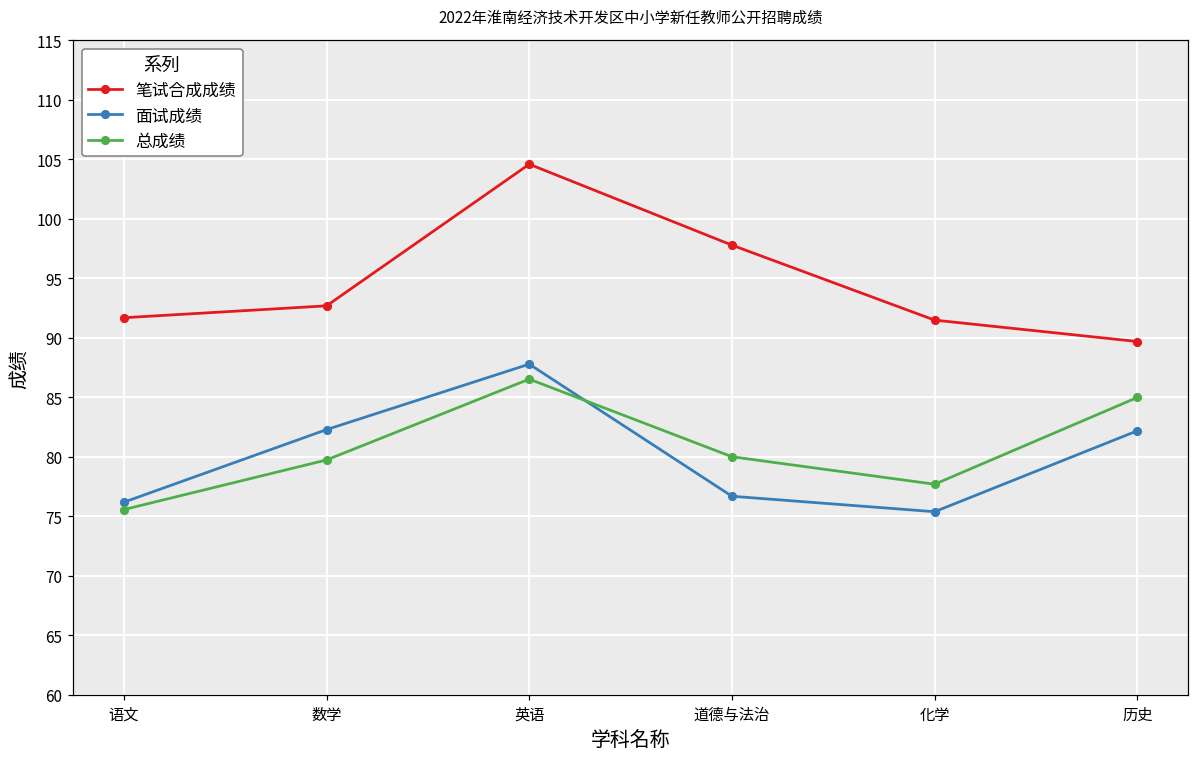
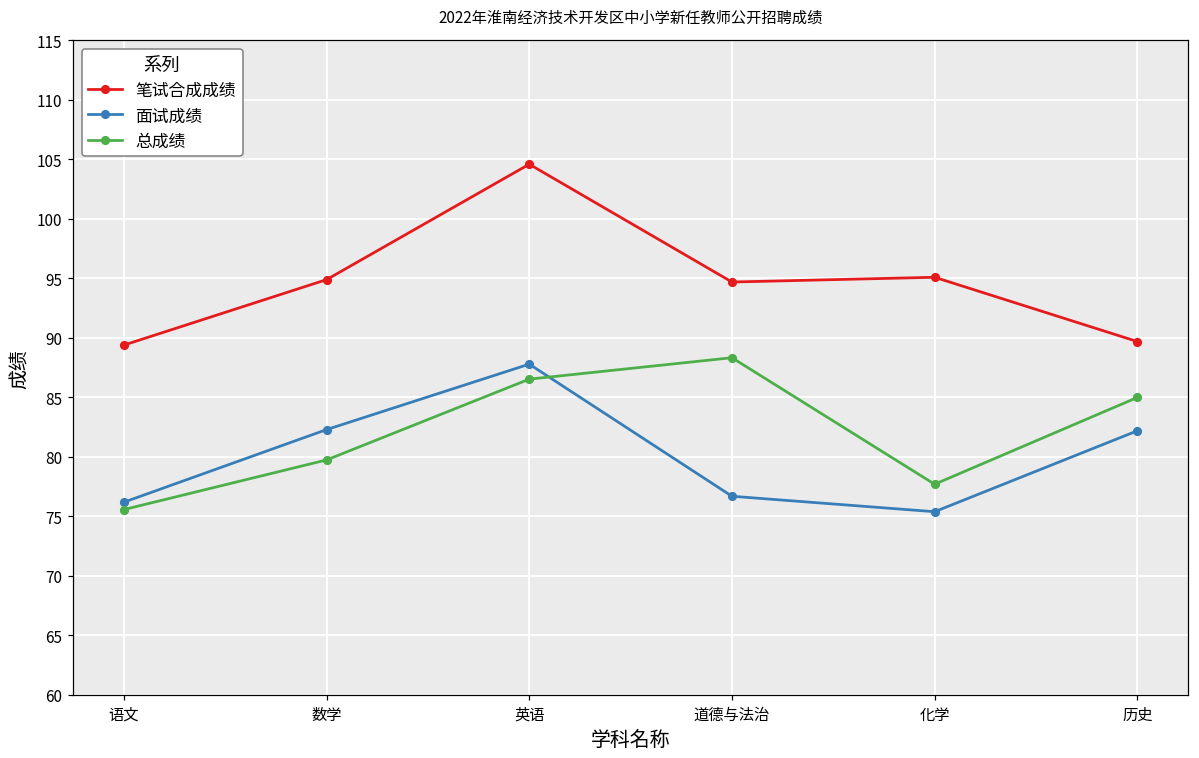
笔试合成成绩, 语文: 91.7 -> 89.4
笔试合成成绩, 数学: 92.7 -> 94.9
笔试合成成绩, 道德与法治: 97.8 -> 94.7
总成绩, 道德与法治: 80.0 -> 88.3
笔试合成成绩, 化学: 91.5 -> 95.1
